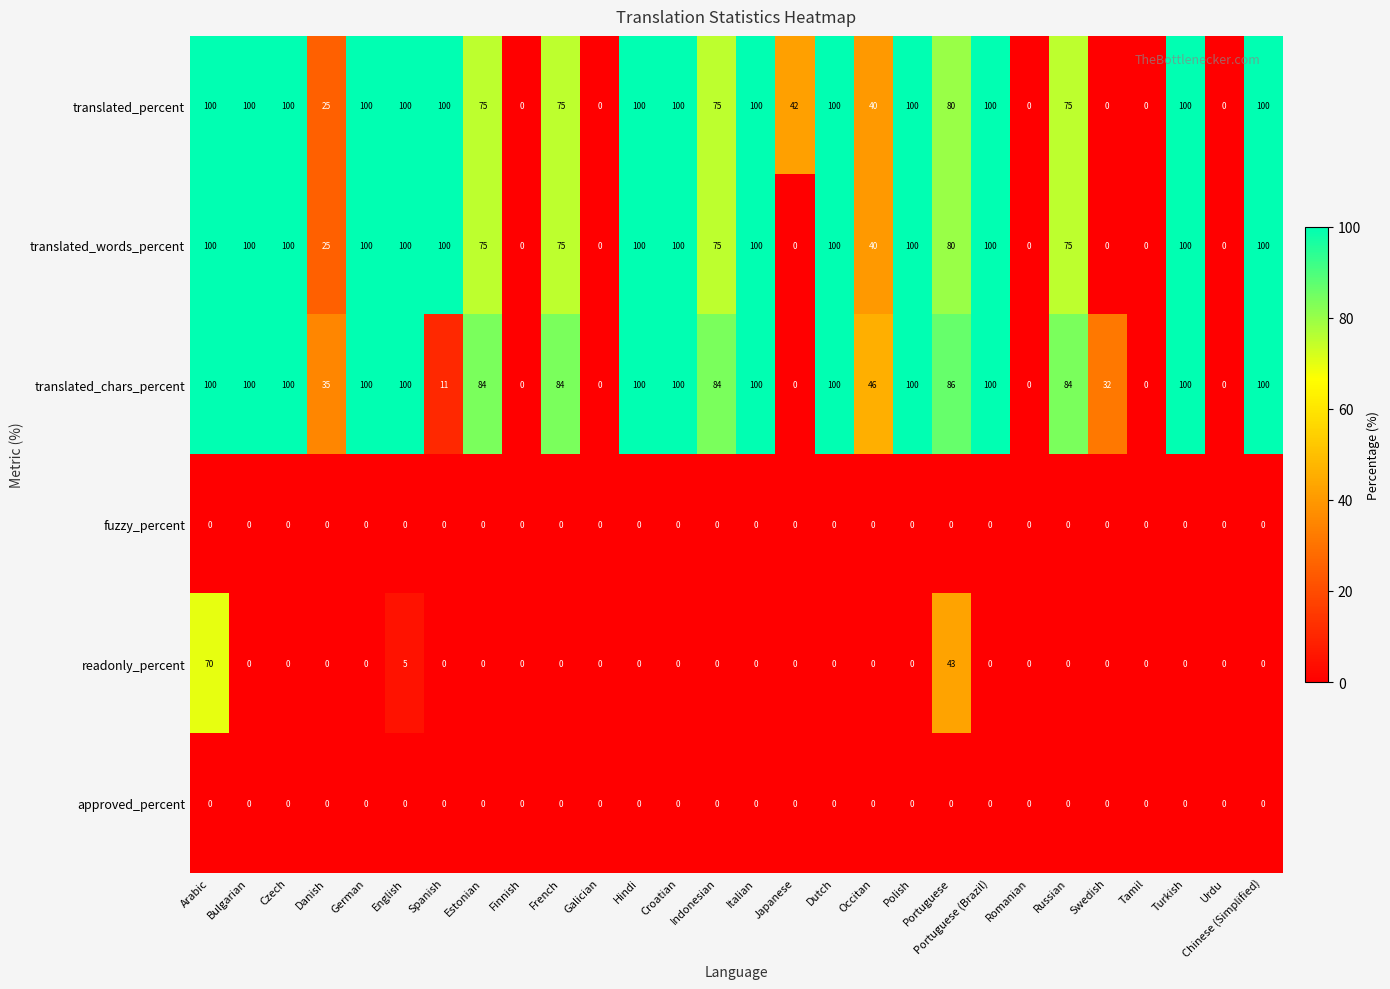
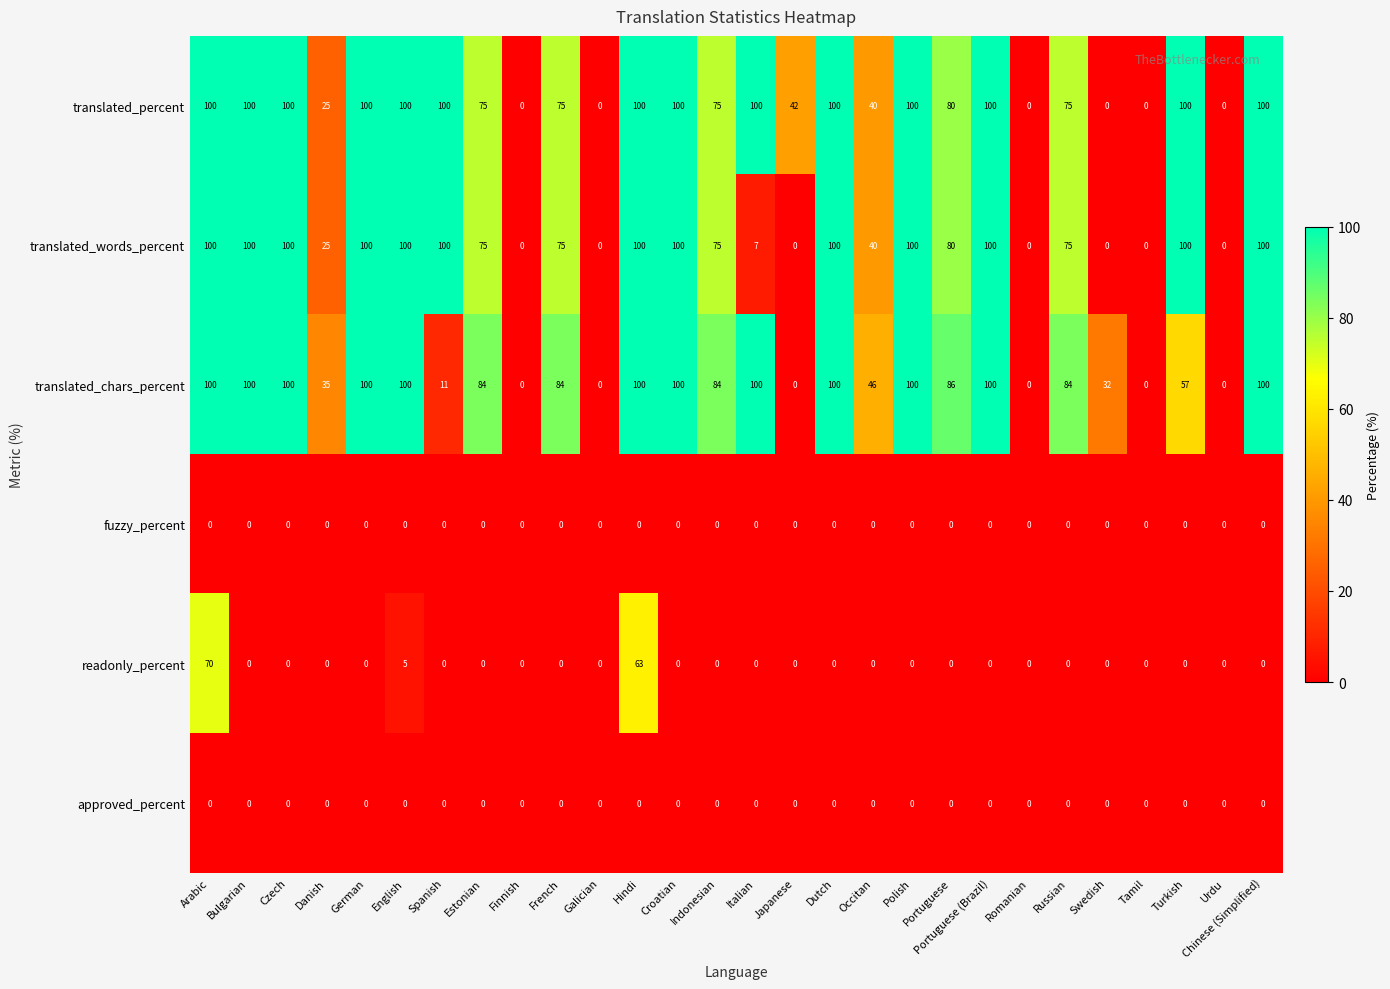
translated_words_percent, Italian: 100 -> 7
translated_chars_percent, Turkish: 100 -> 57
readonly_percent, Hindi: 0 -> 63
readonly_percent, Portuguese: 43 -> 0
